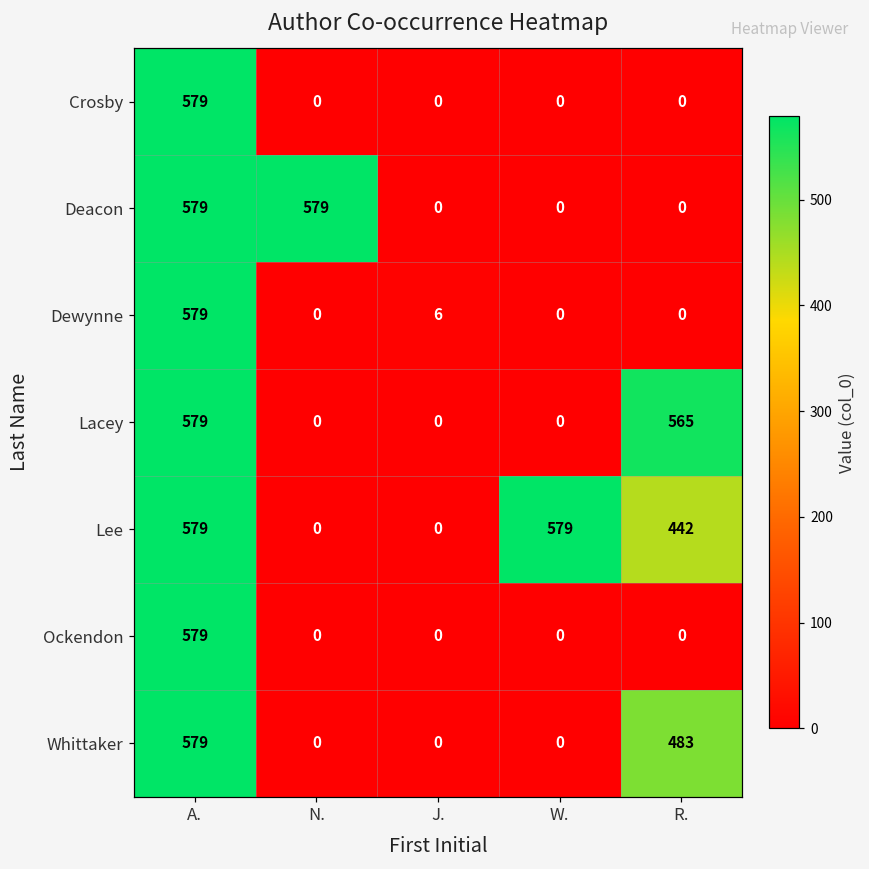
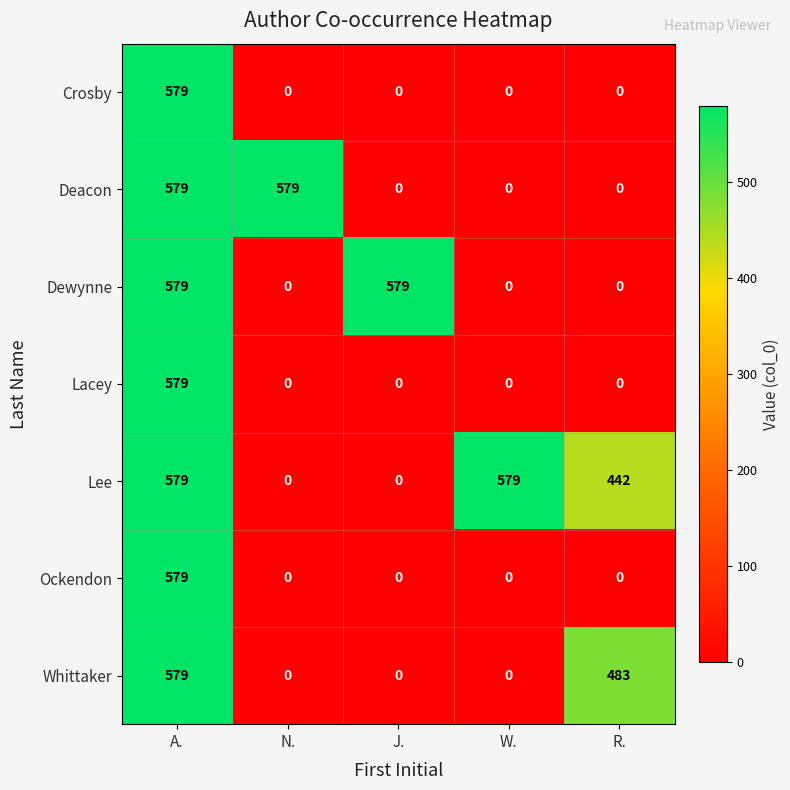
Dewynne, J.: 6 -> 579
Lacey, R.: 565 -> 0
